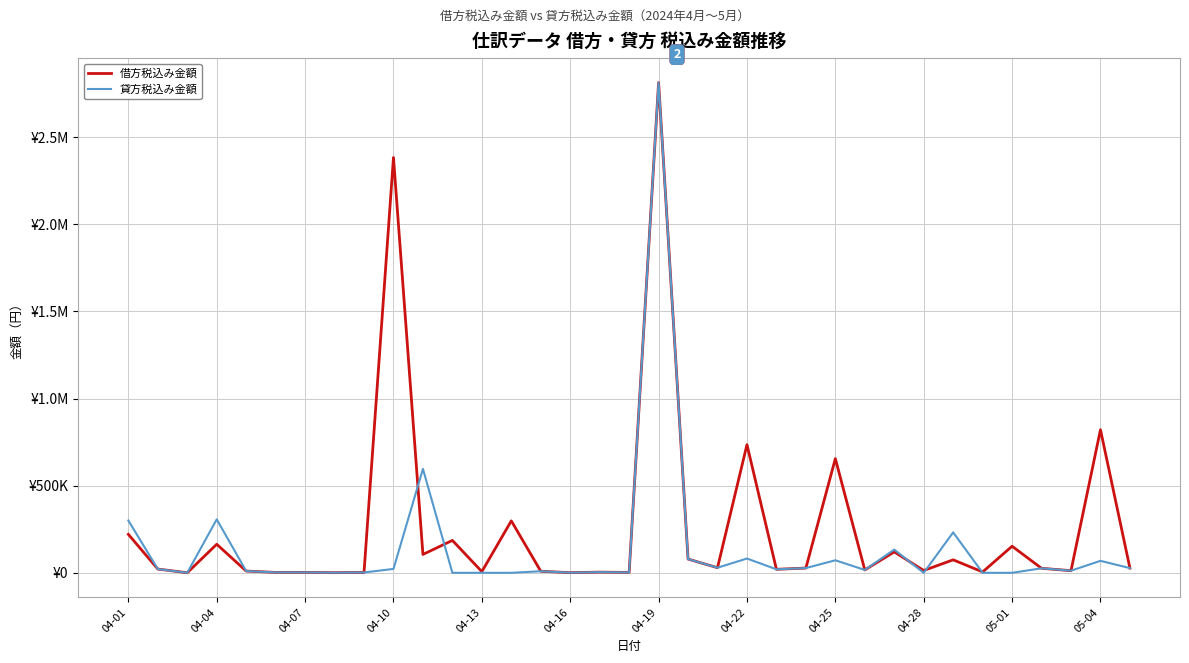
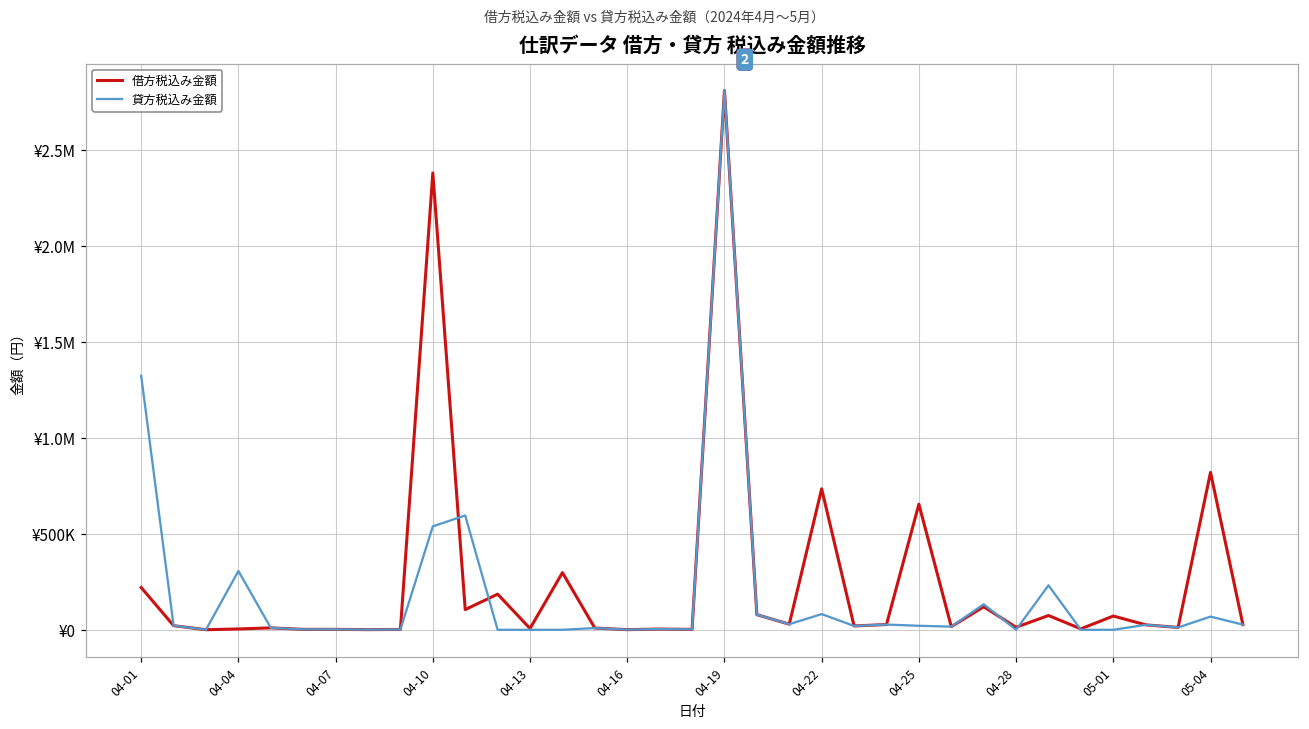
貸方税込み金額, 04-01: ¥300000 -> ¥1320000
借方税込み金額, 04-04: ¥160000 -> ¥0
貸方税込み金額, 04-10: ¥20000 -> ¥540000
貸方税込み金額, 04-25: ¥70000 -> ¥20000
借方税込み金額, 05-01: ¥150000 -> ¥70000
